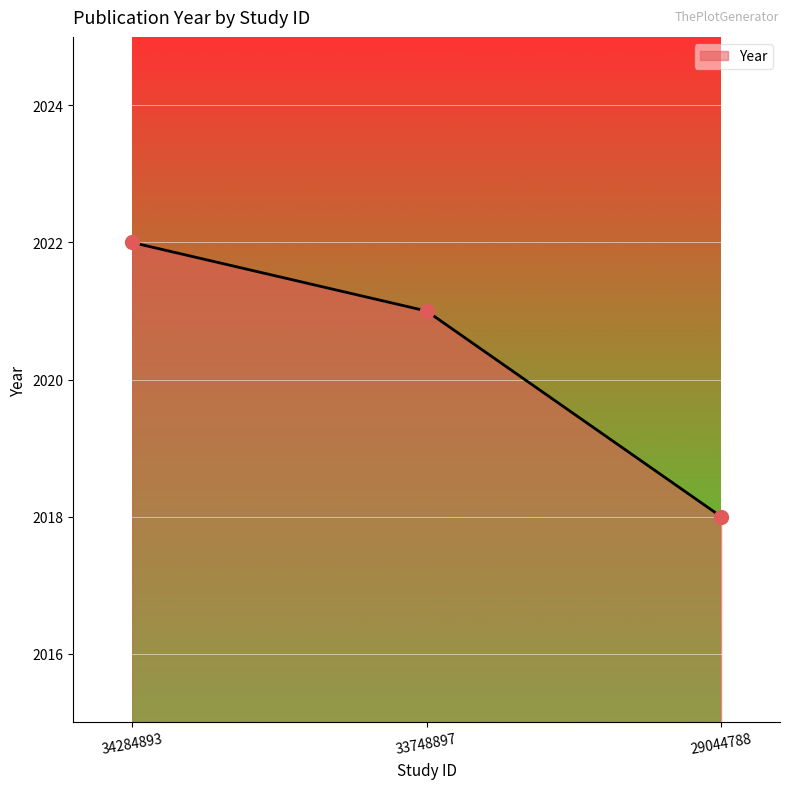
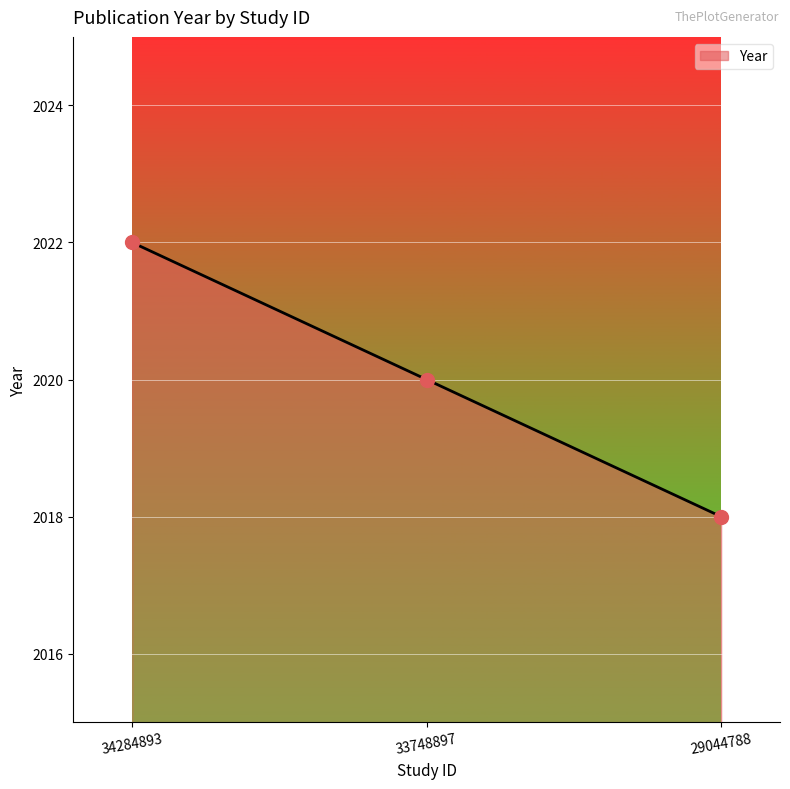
33748897: 2021 -> 2020
